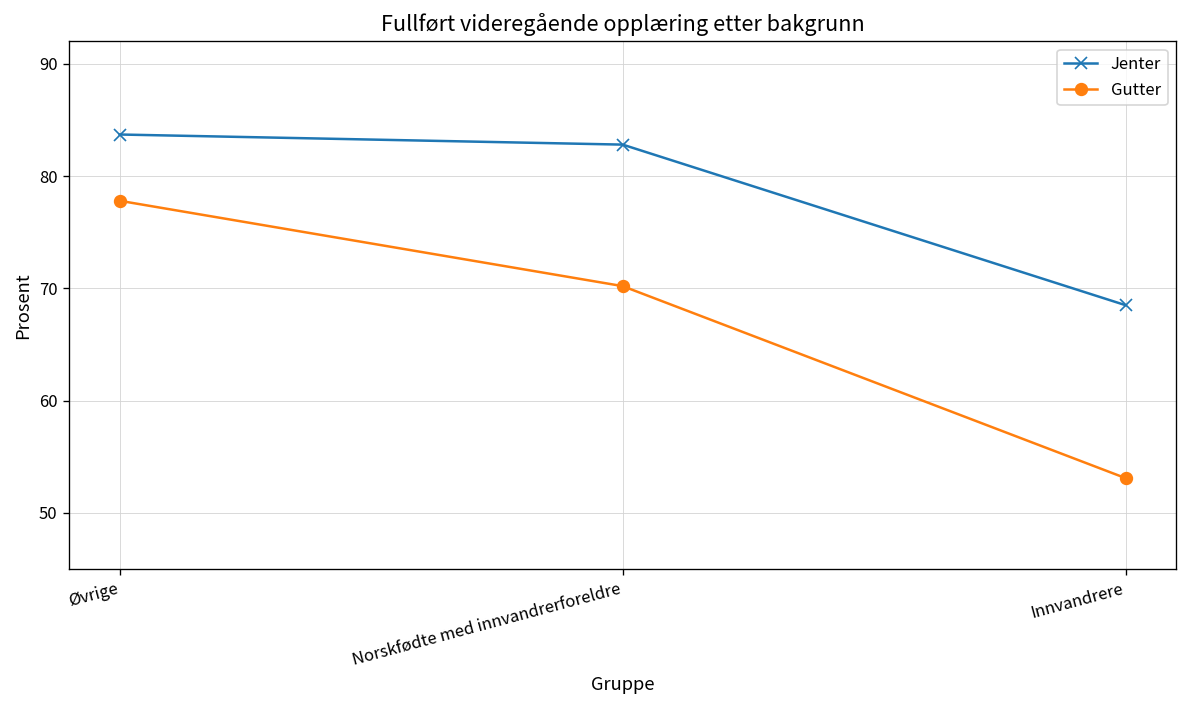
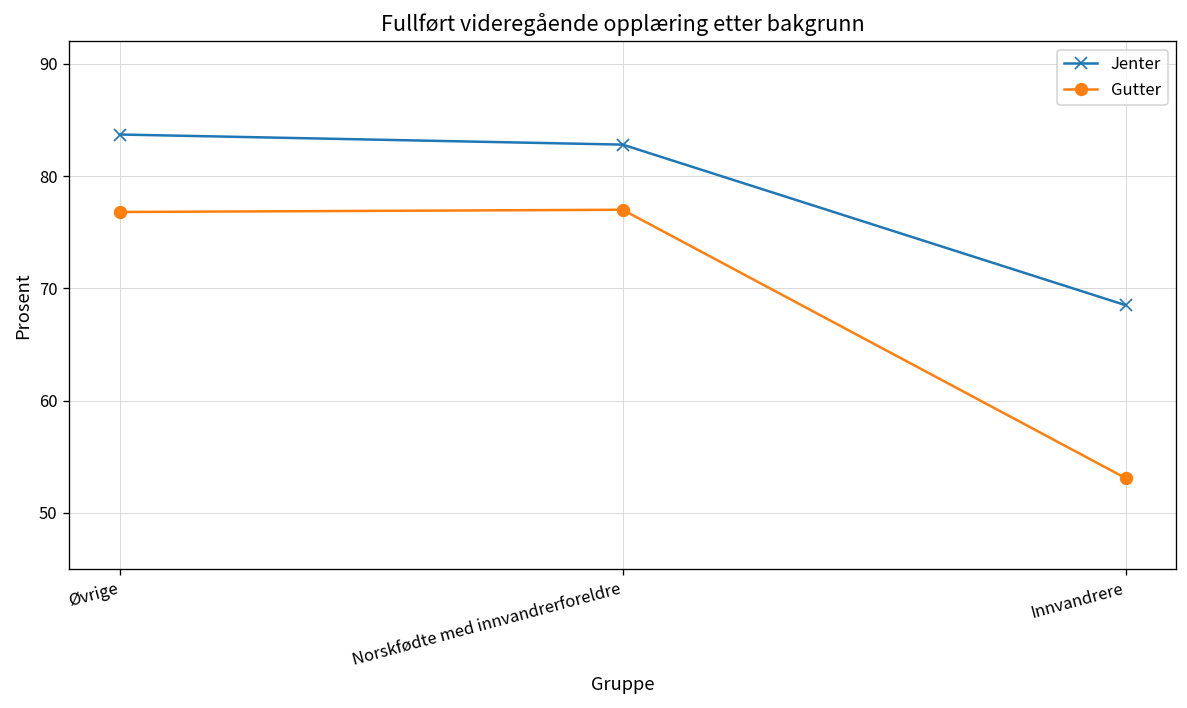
Gutter, Øvrige: 78 -> 77
Gutter, Norskfødte med innvandrerforeldre: 70 -> 77
